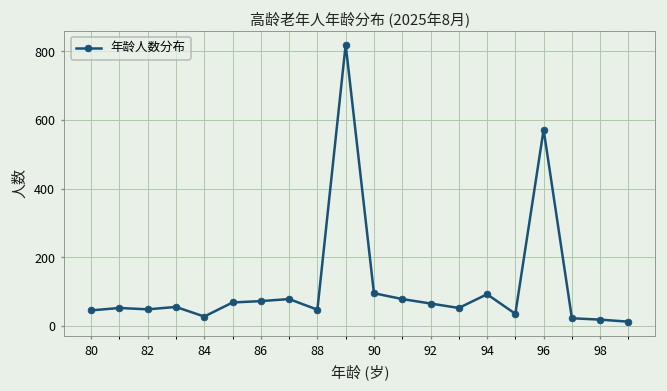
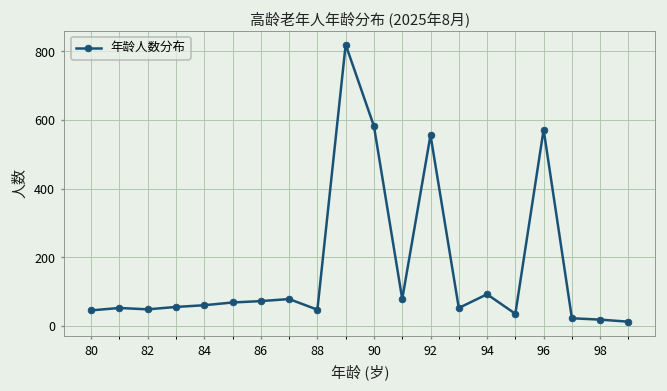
84: 30 -> 60
90: 100 -> 580
92: 70 -> 560
